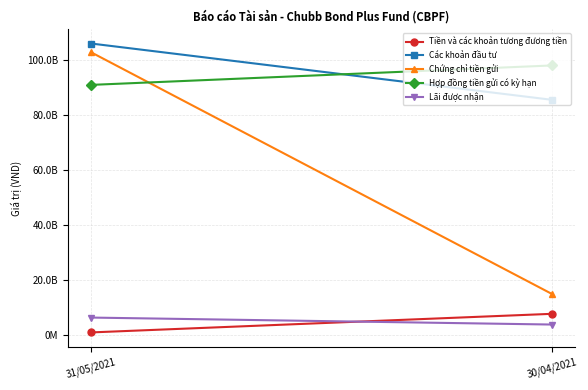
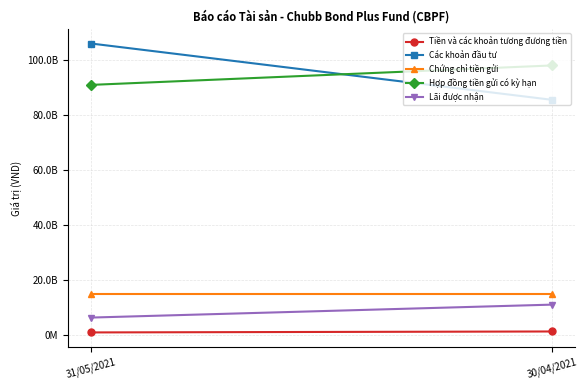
Chứng chỉ tiền gửi, 31/05/2021: 103000000000 -> 15000000000
Tiền và các khoản tương đương tiền, 30/04/2021: 8000000000 -> 1000000000
Lãi được nhận, 30/04/2021: 4000000000 -> 11000000000
